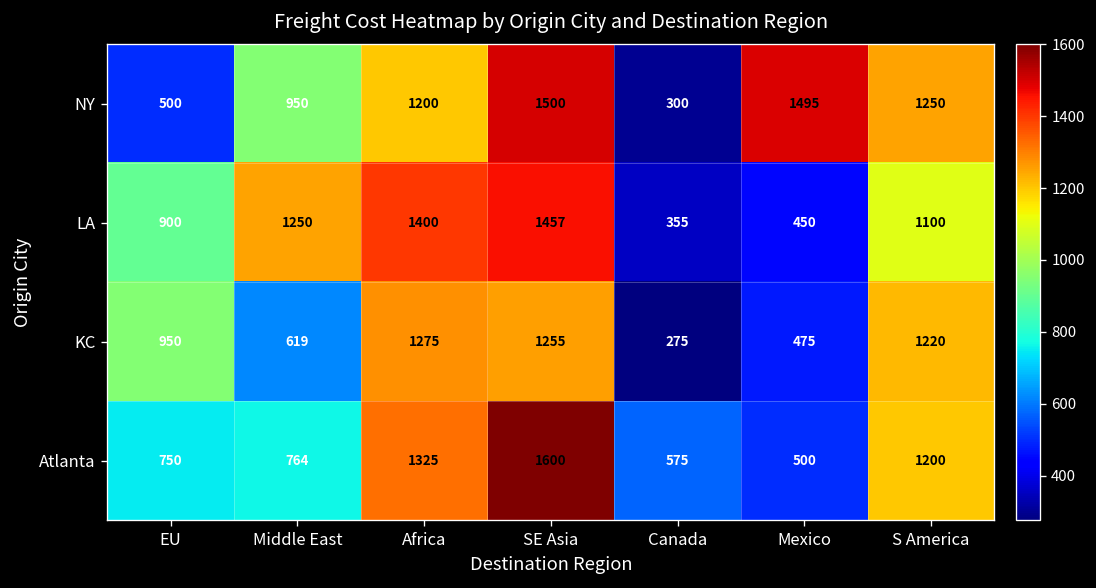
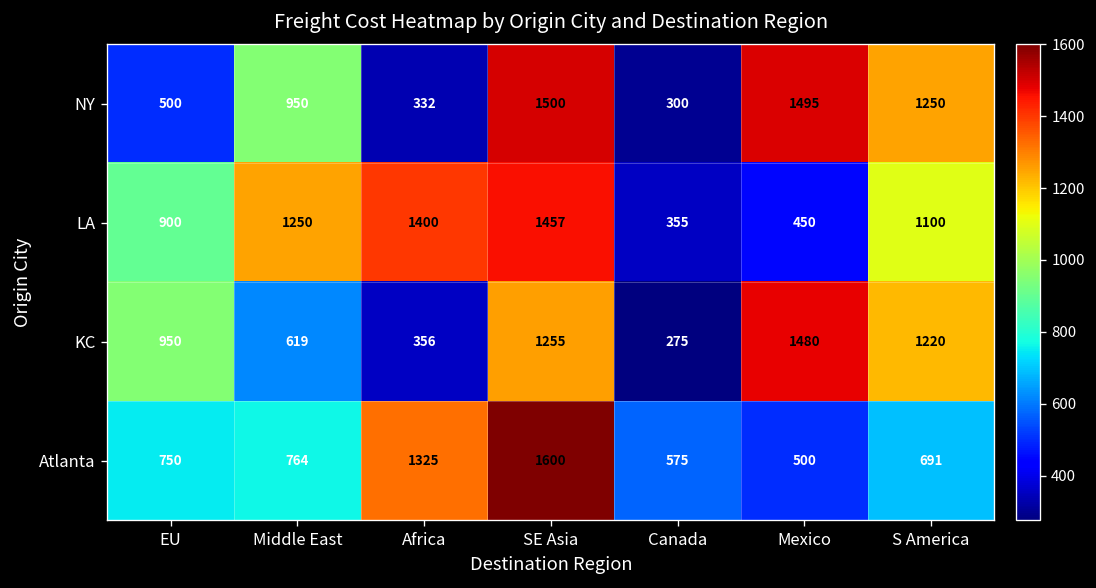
NY, Africa: 1200 -> 332
KC, Africa: 1275 -> 356
KC, Mexico: 475 -> 1480
Atlanta, S America: 1200 -> 691
